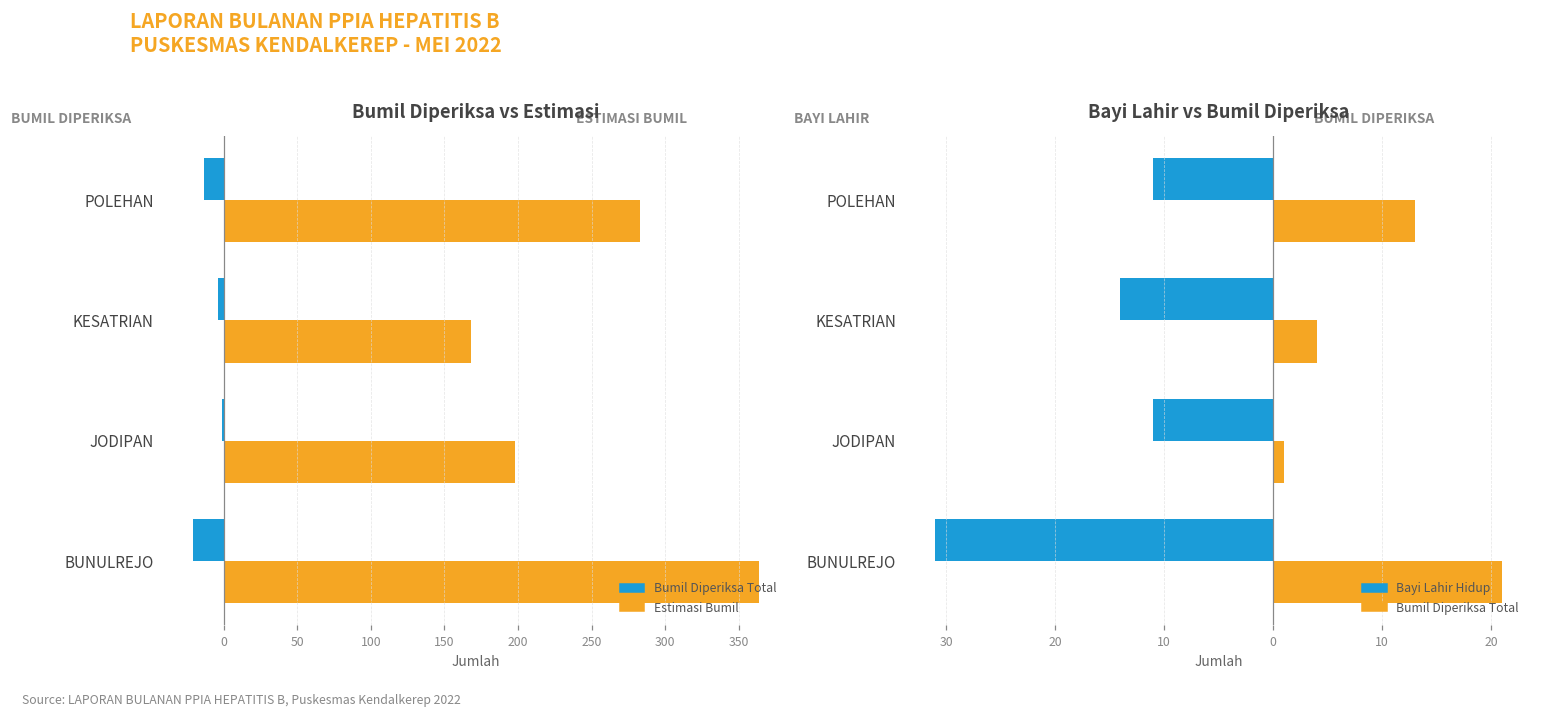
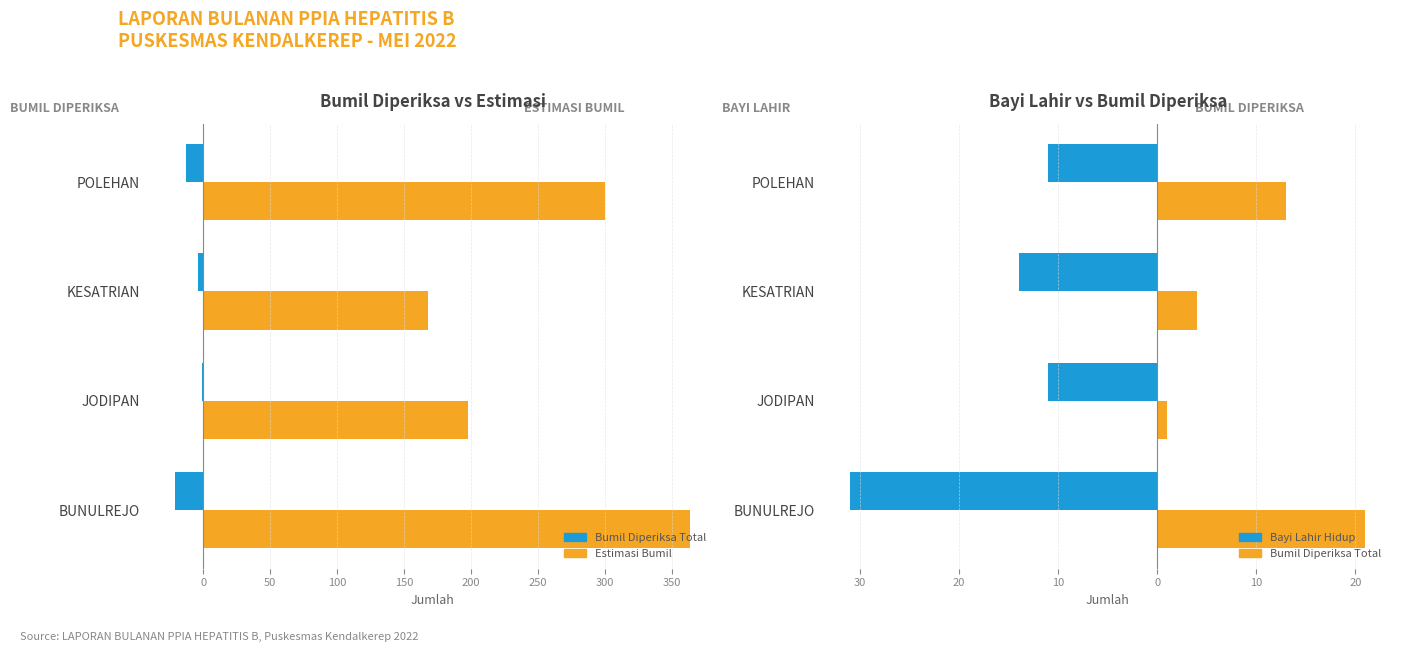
Bumil Diperiksa vs Estimasi, Estimasi Bumil, POLEHAN: 283 -> 300
